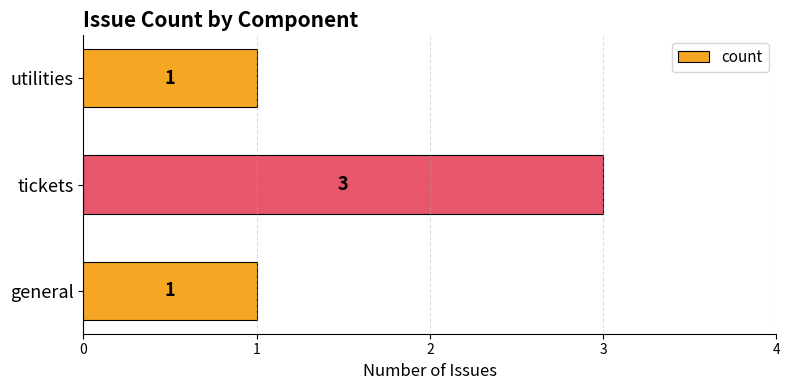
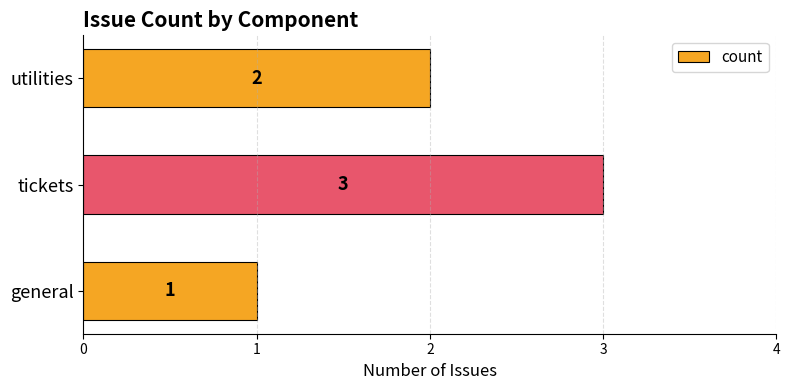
utilities: 1 -> 2
